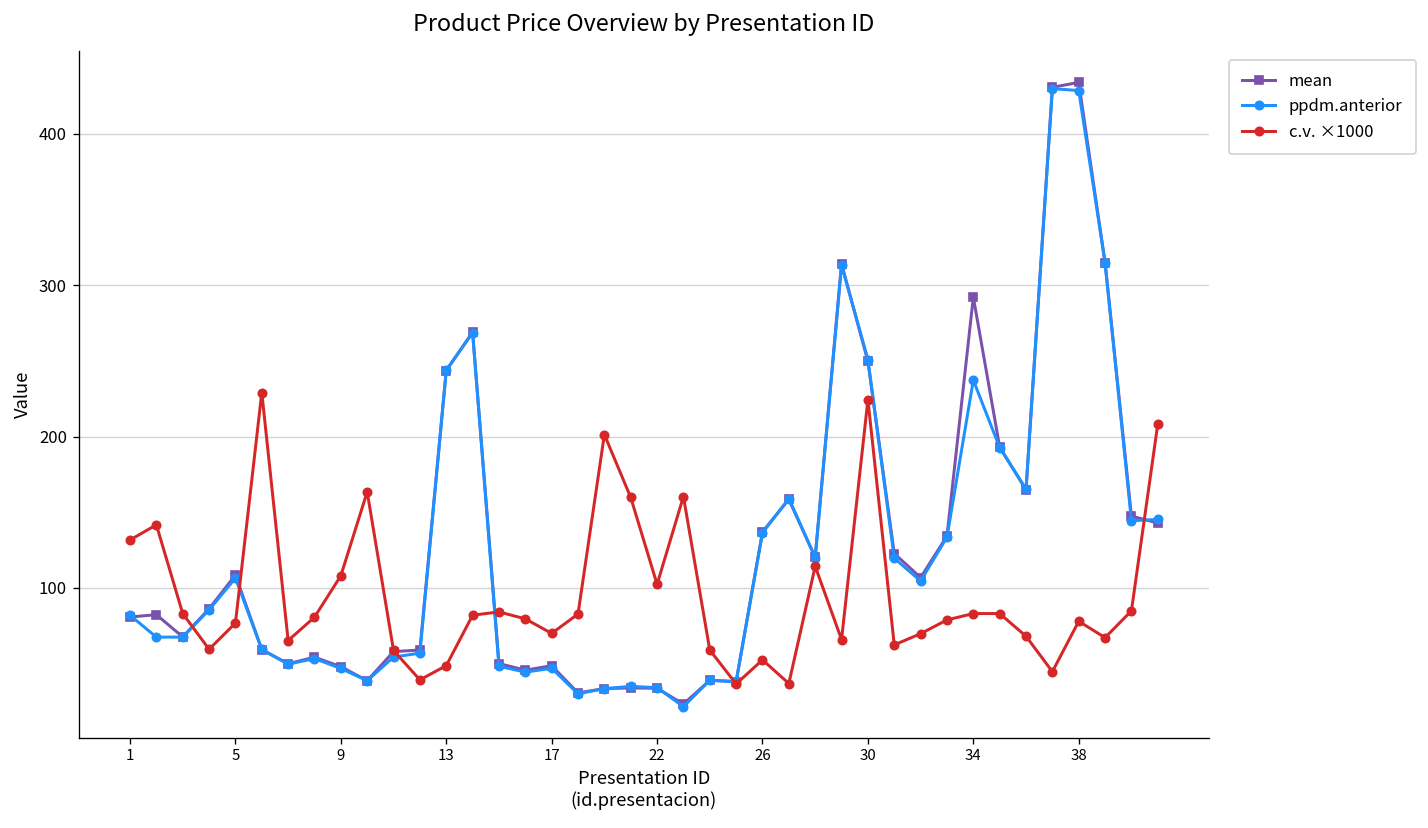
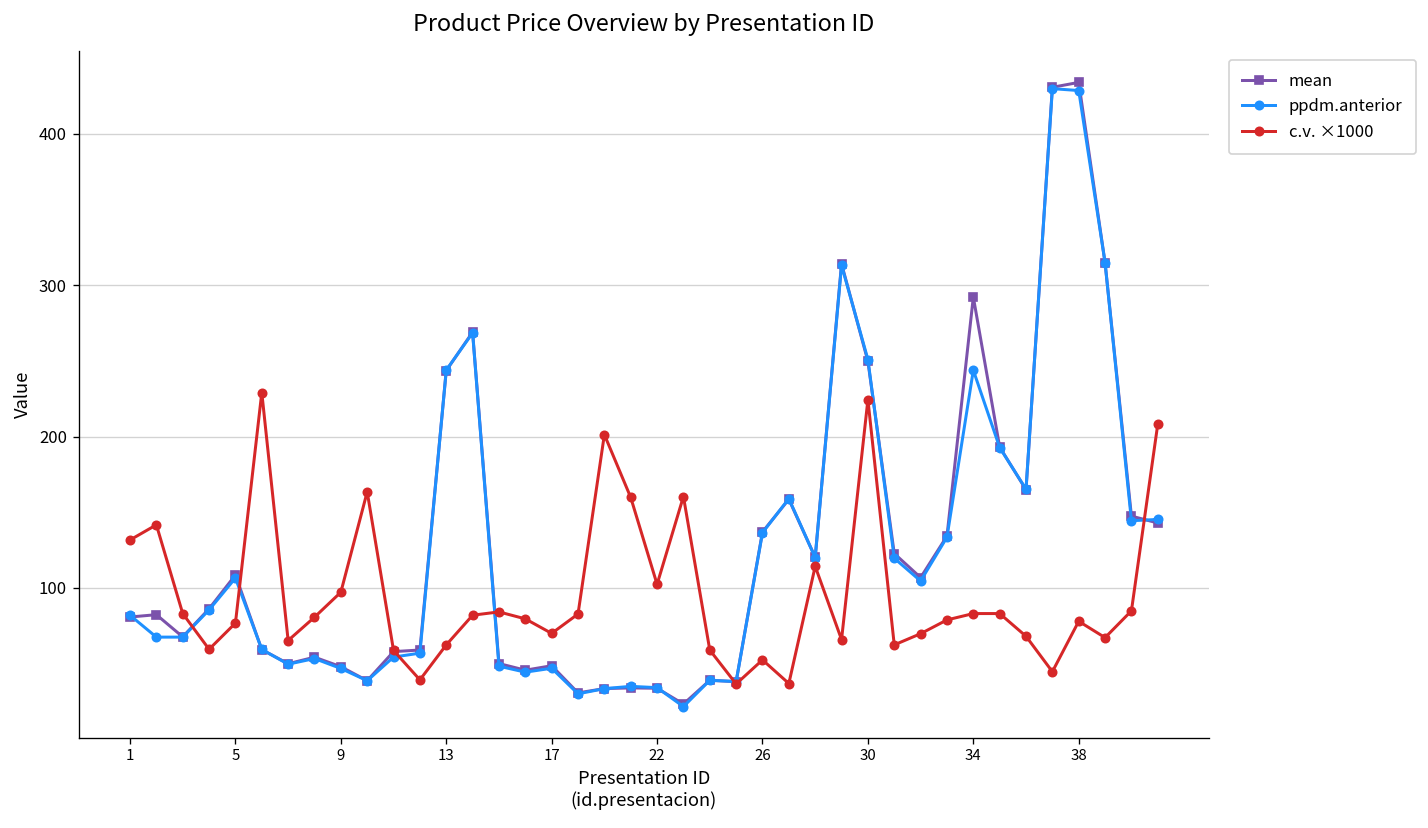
c.v. ×1000, 9: 108 -> 97
c.v. ×1000, 13: 49 -> 62
ppdm.anterior, 34: 237 -> 244
